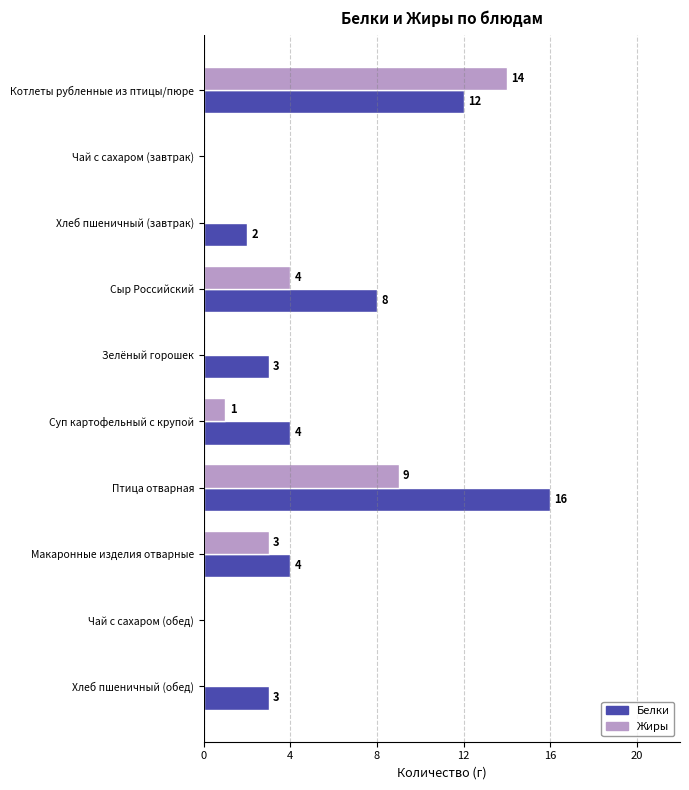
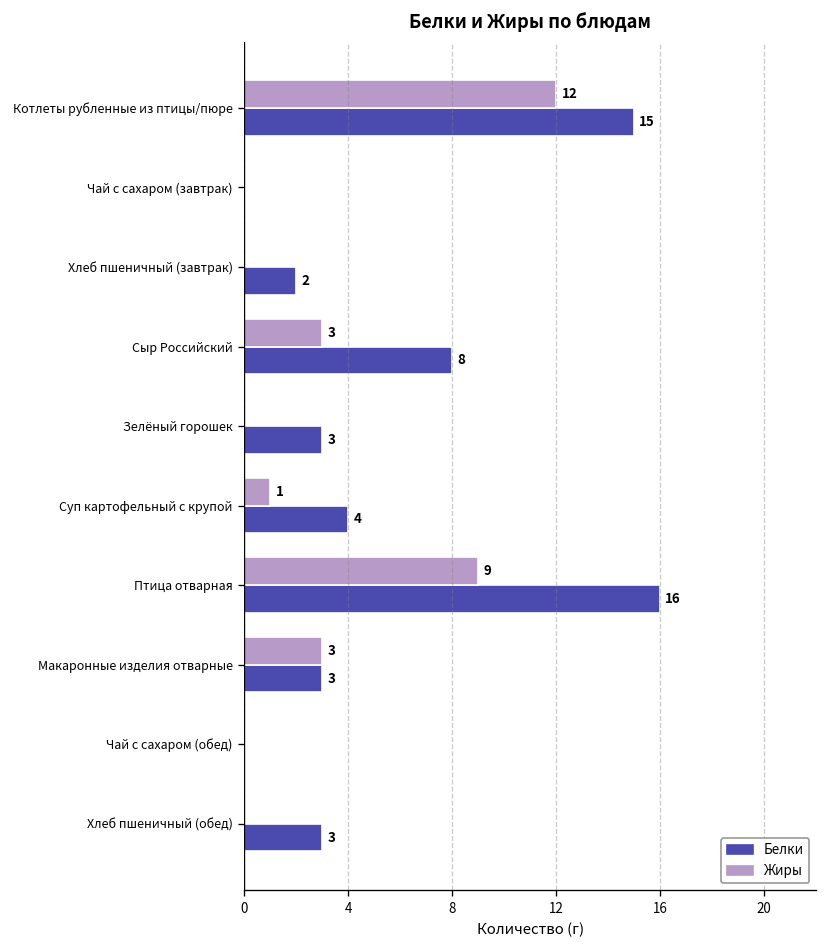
Жиры, Котлеты рубленные из птицы/пюре: 14 -> 12
Белки, Котлеты рубленные из птицы/пюре: 12 -> 15
Жиры, Сыр Российский: 4 -> 3
Белки, Макаронные изделия отварные: 4 -> 3
